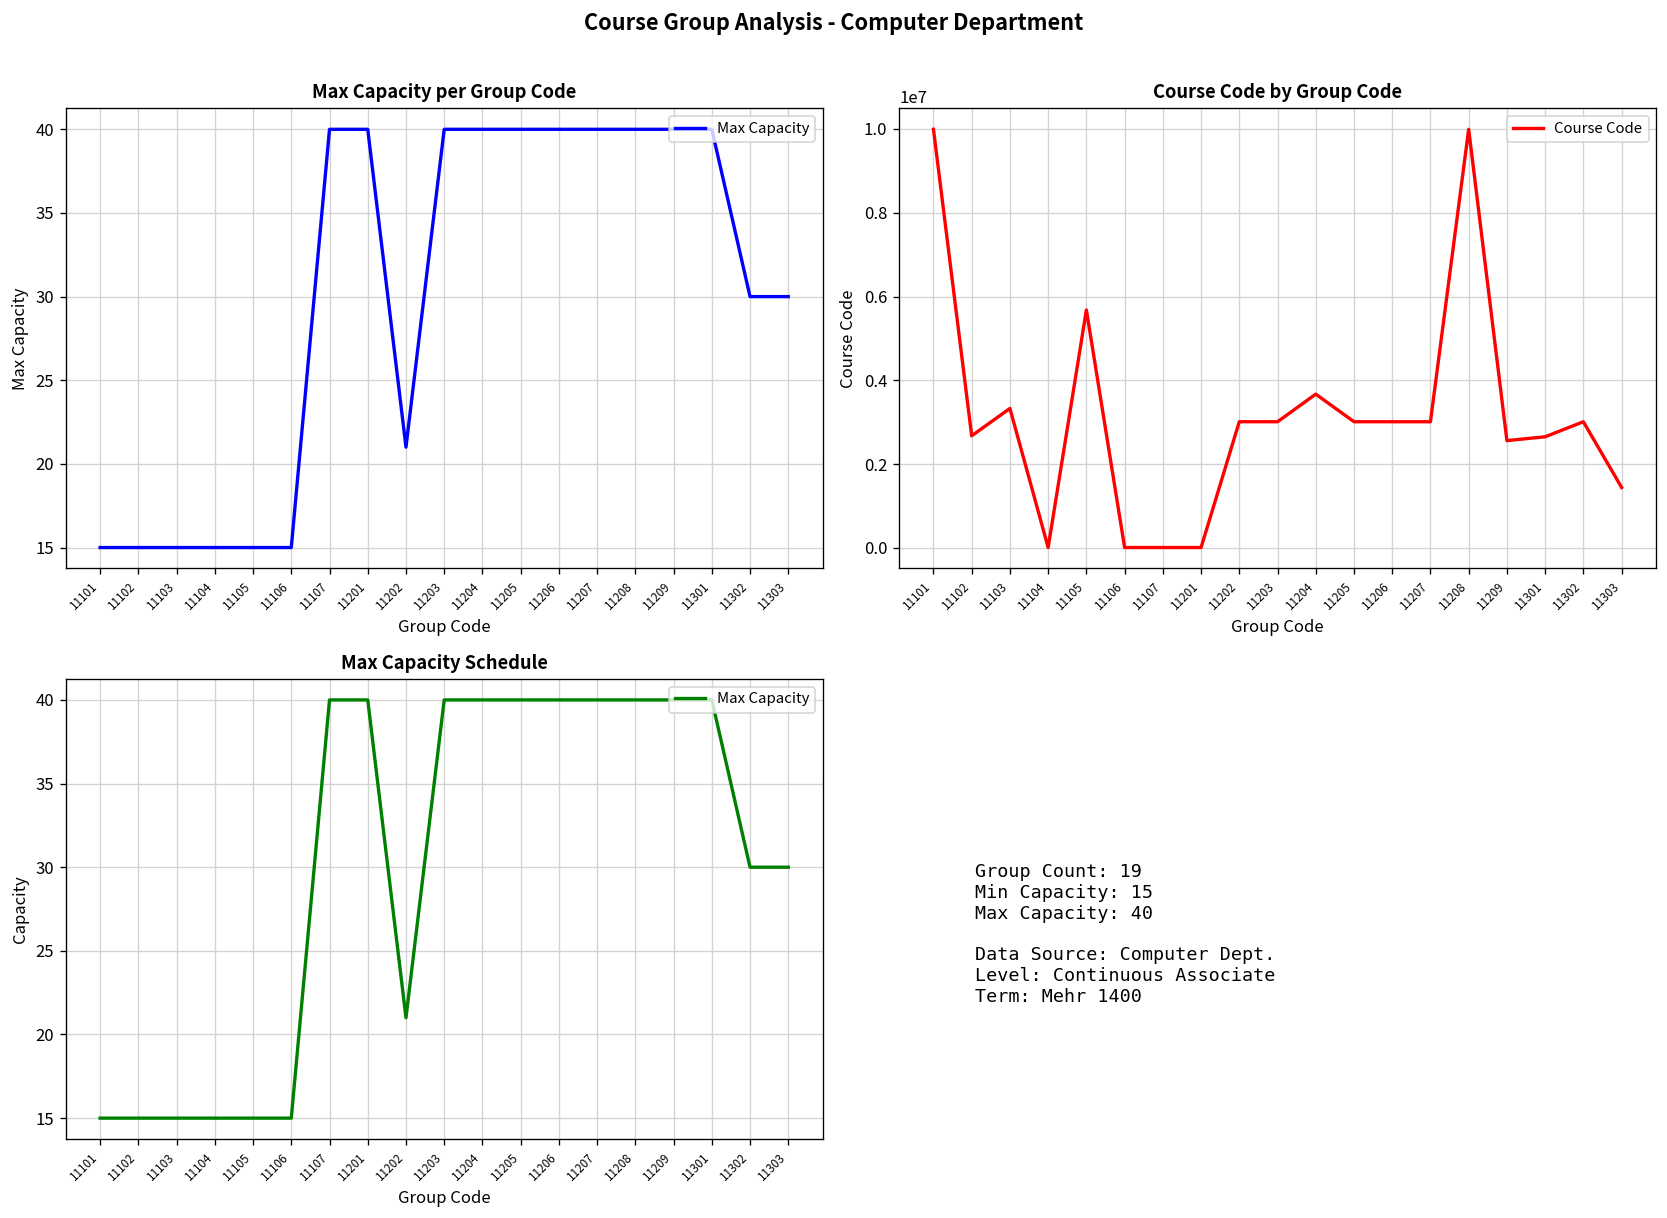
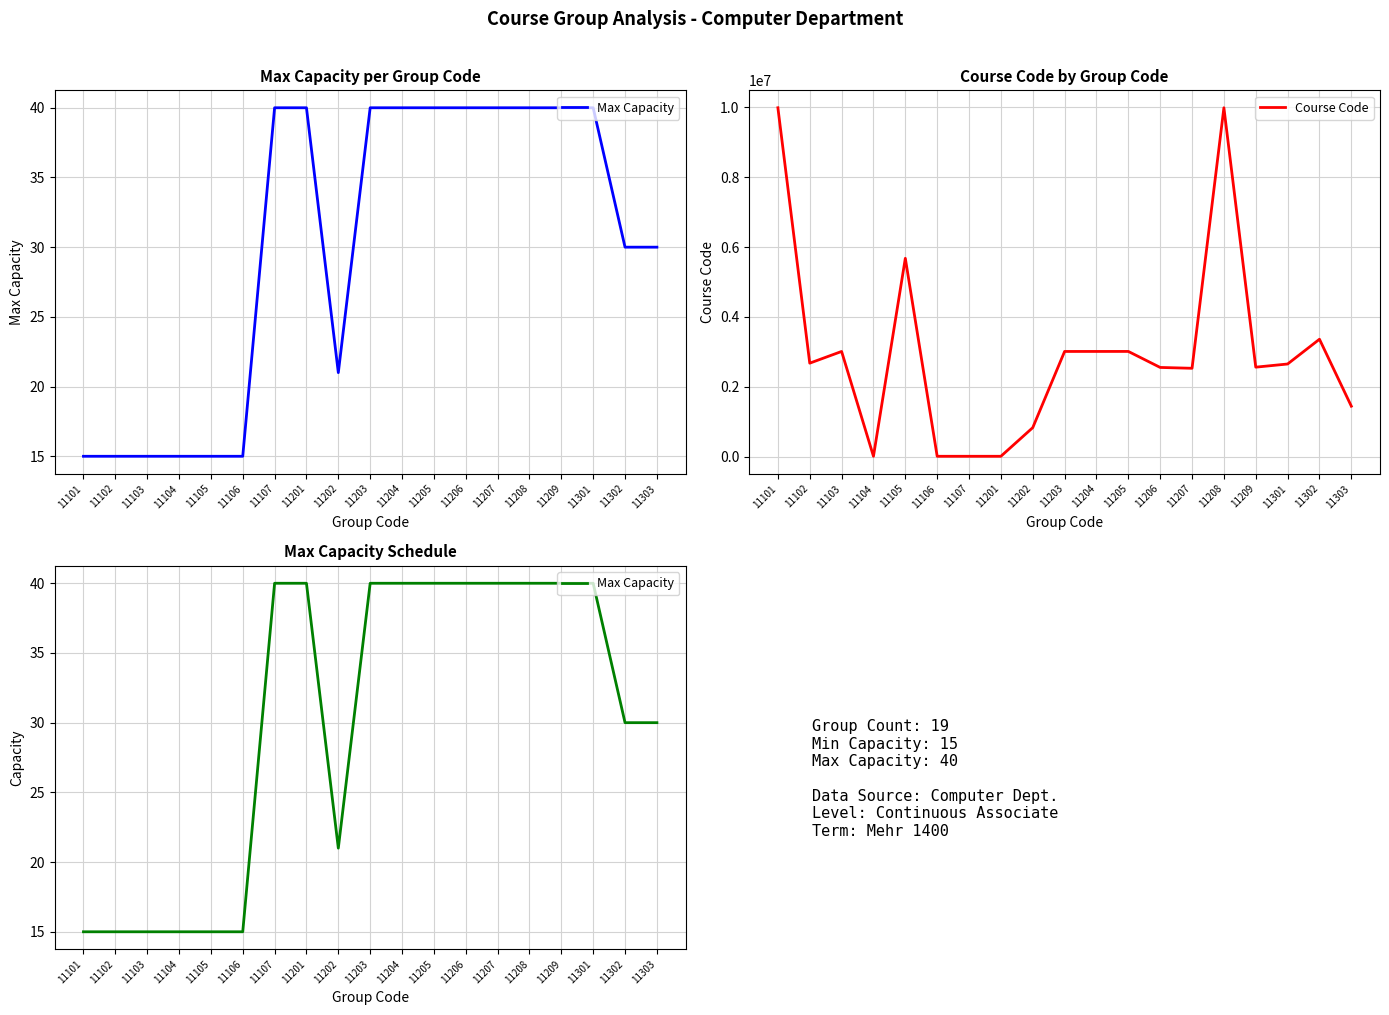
Course Code by Group Code, 11103: 3300000 -> 3000000
Course Code by Group Code, 11202: 3000000 -> 800000
Course Code by Group Code, 11204: 3700000 -> 3000000
Course Code by Group Code, 11206: 3000000 -> 2600000
Course Code by Group Code, 11207: 3000000 -> 2500000
Course Code by Group Code, 11302: 3000000 -> 3400000
